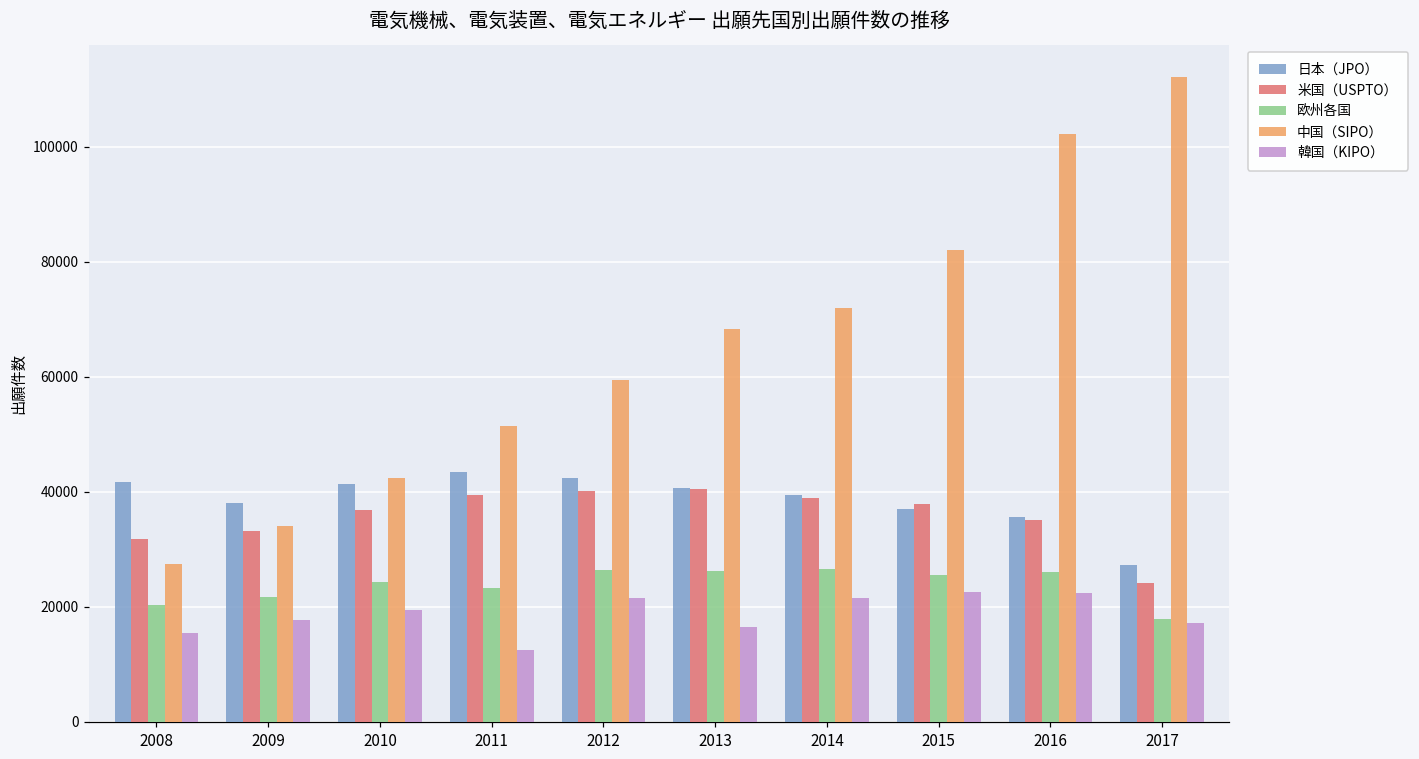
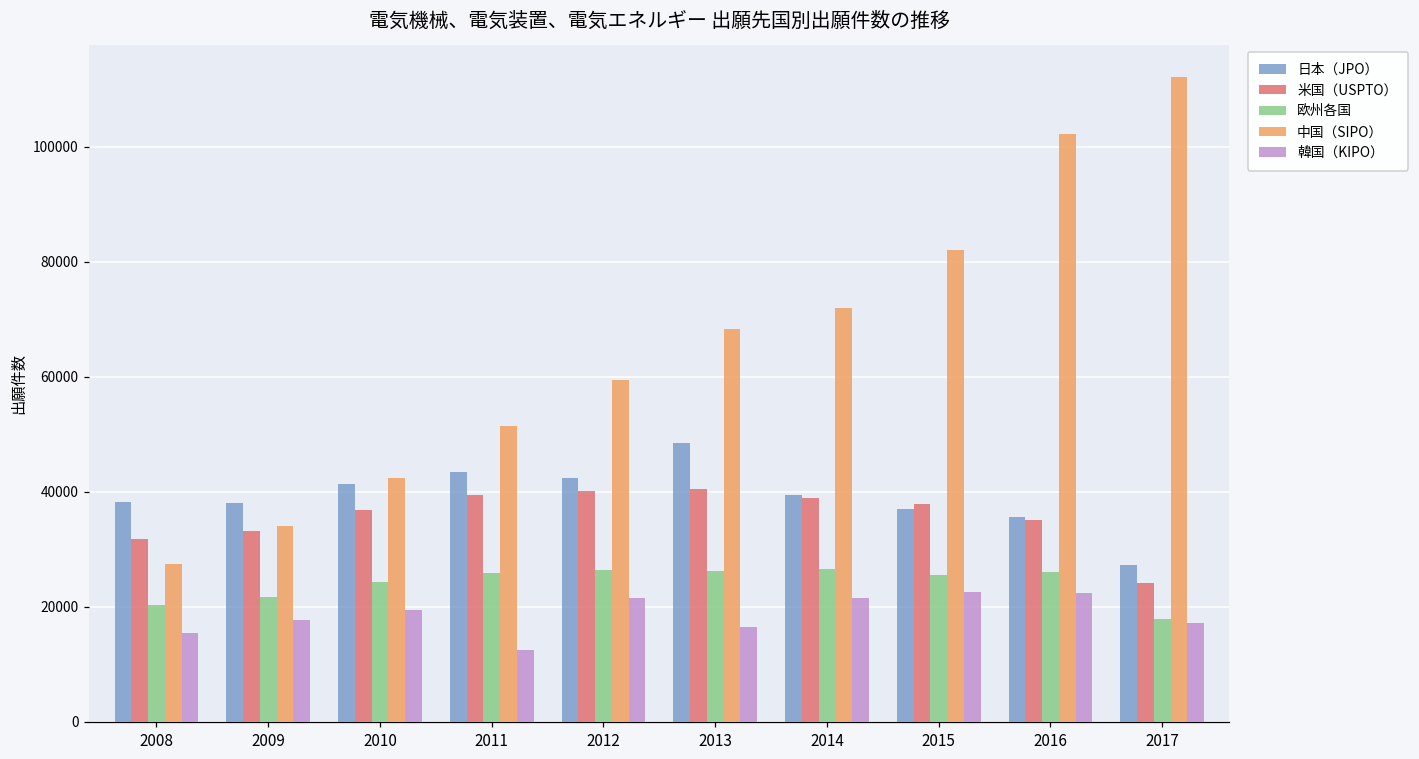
日本（JPO）, 2008: 42000 -> 38000
欧州各国, 2011: 23000 -> 26000
日本（JPO）, 2013: 41000 -> 48000
